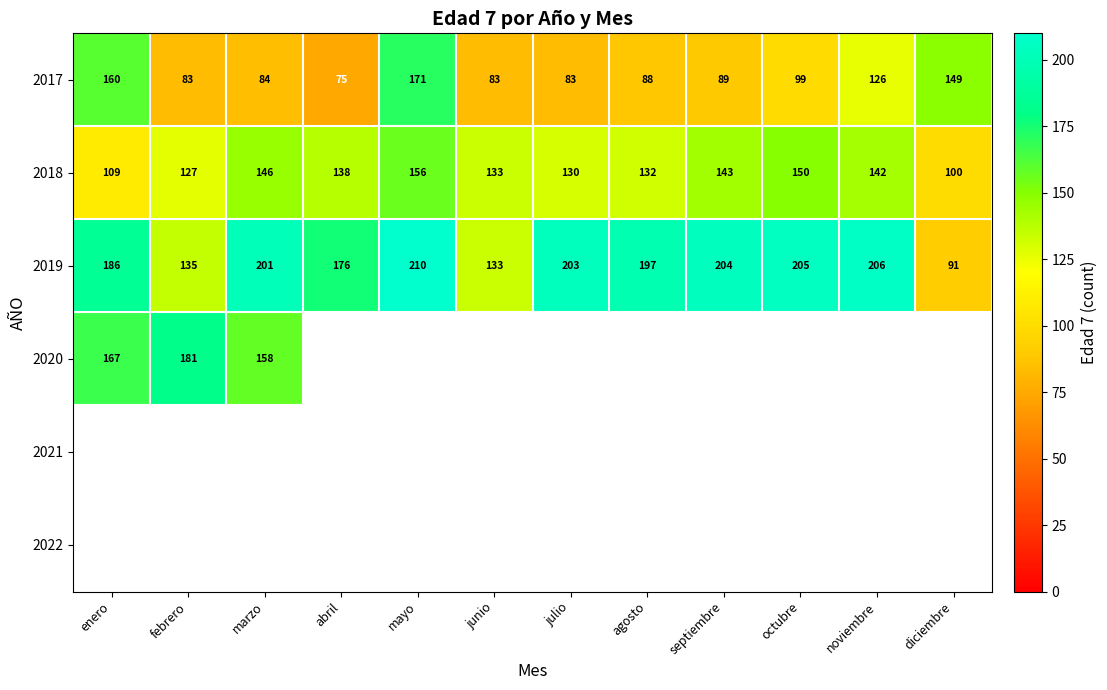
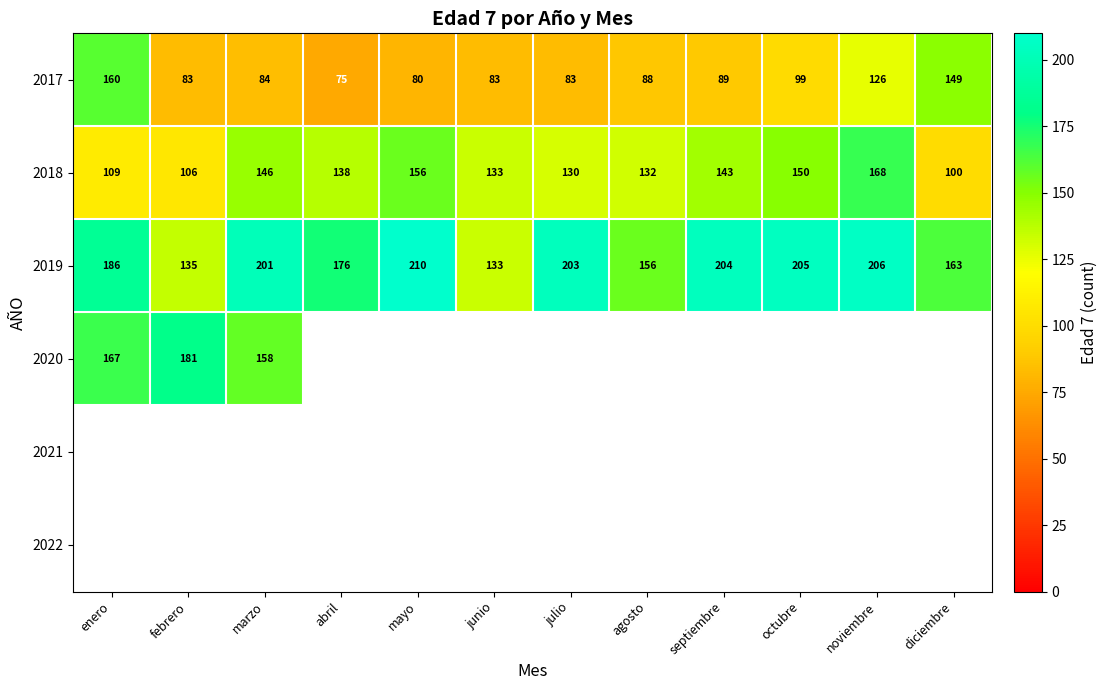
2017, mayo: 171 -> 80
2018, febrero: 127 -> 106
2018, noviembre: 142 -> 168
2019, agosto: 197 -> 156
2019, diciembre: 91 -> 163
